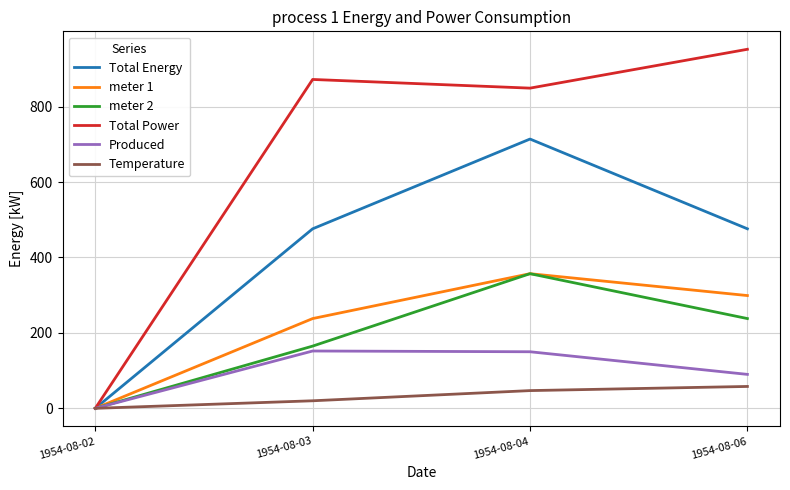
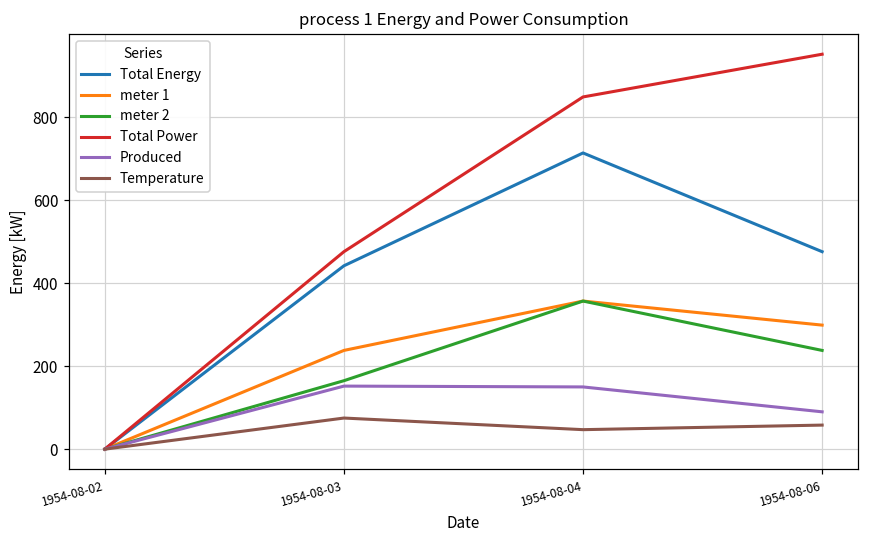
Total Energy, 1954-08-03: 480 -> 440
Total Power, 1954-08-03: 870 -> 480
Temperature, 1954-08-03: 20 -> 80
